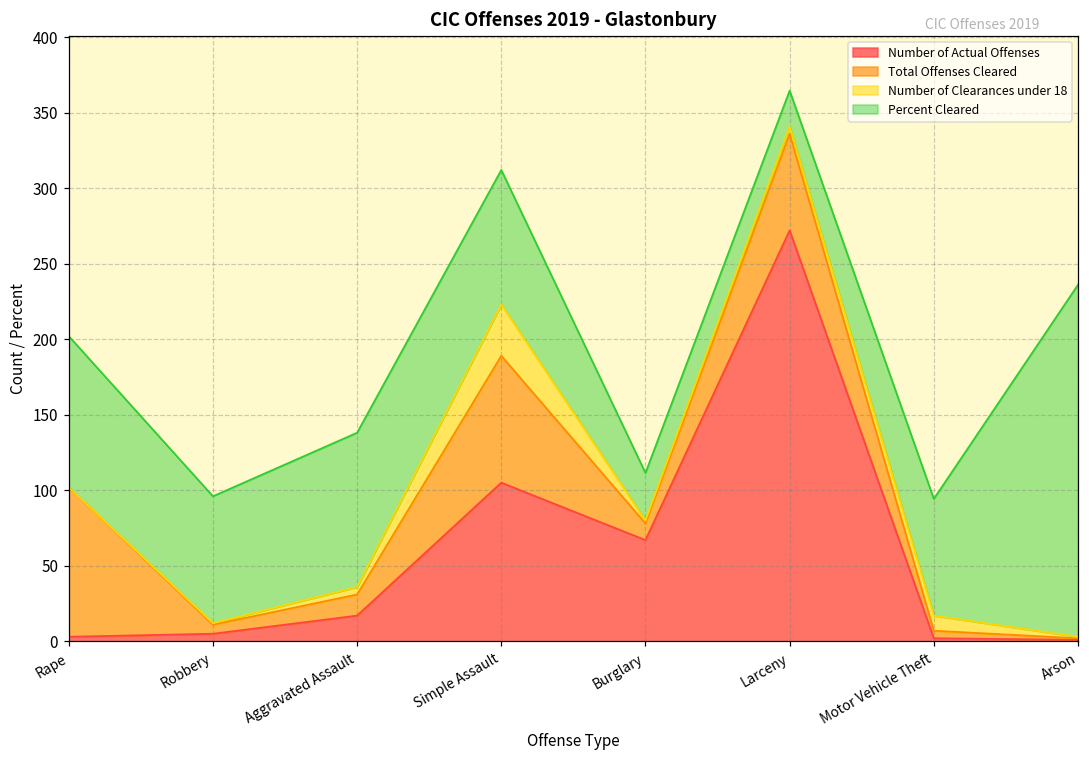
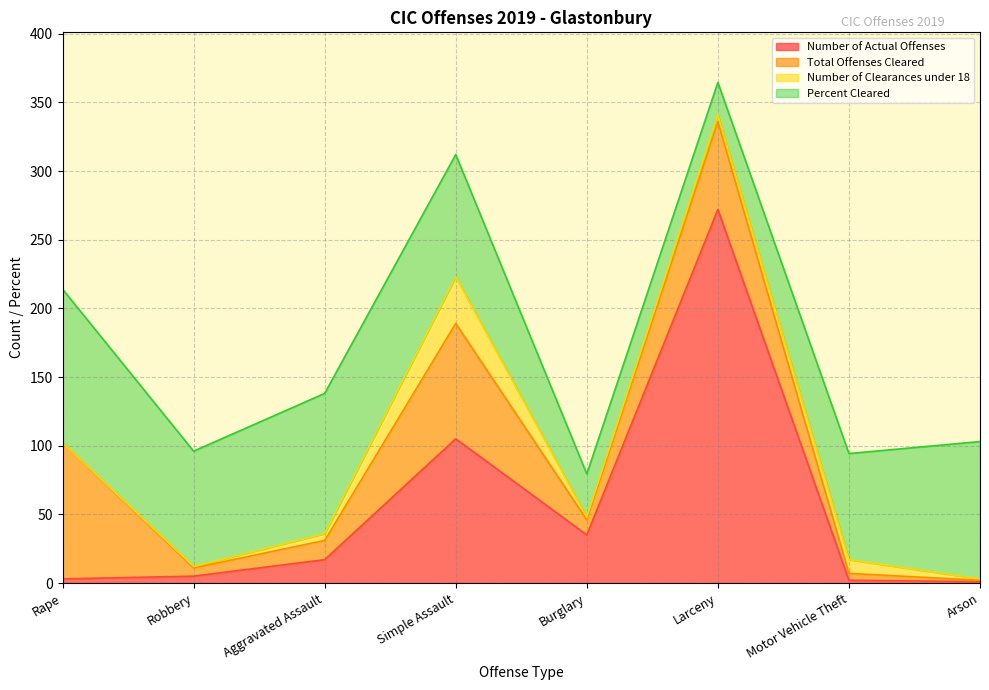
Percent Cleared, Rape: 100 -> 112
Number of Actual Offenses, Burglary: 67 -> 35
Percent Cleared, Arson: 233 -> 100
